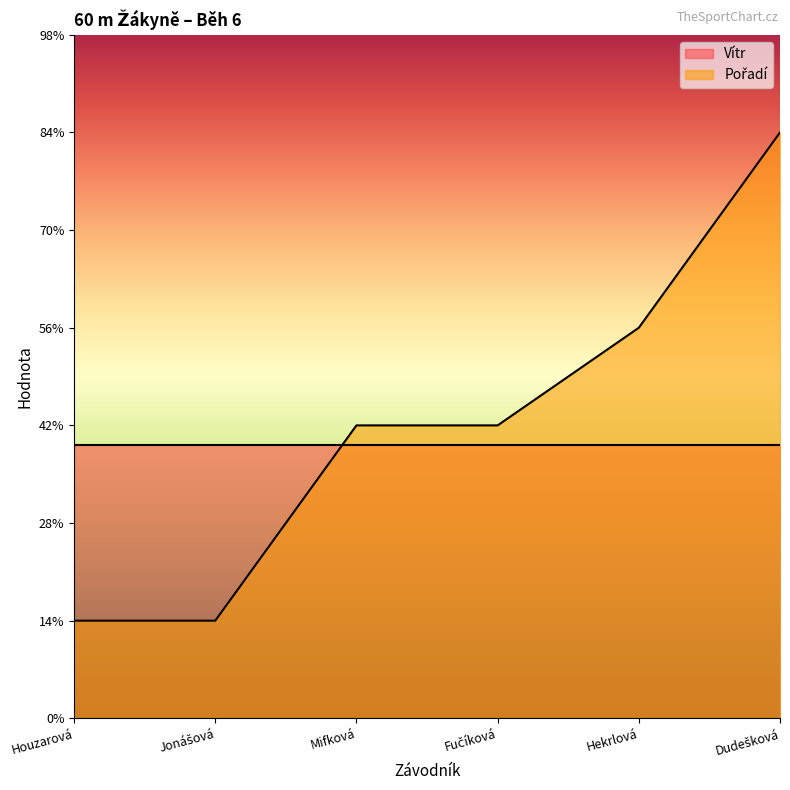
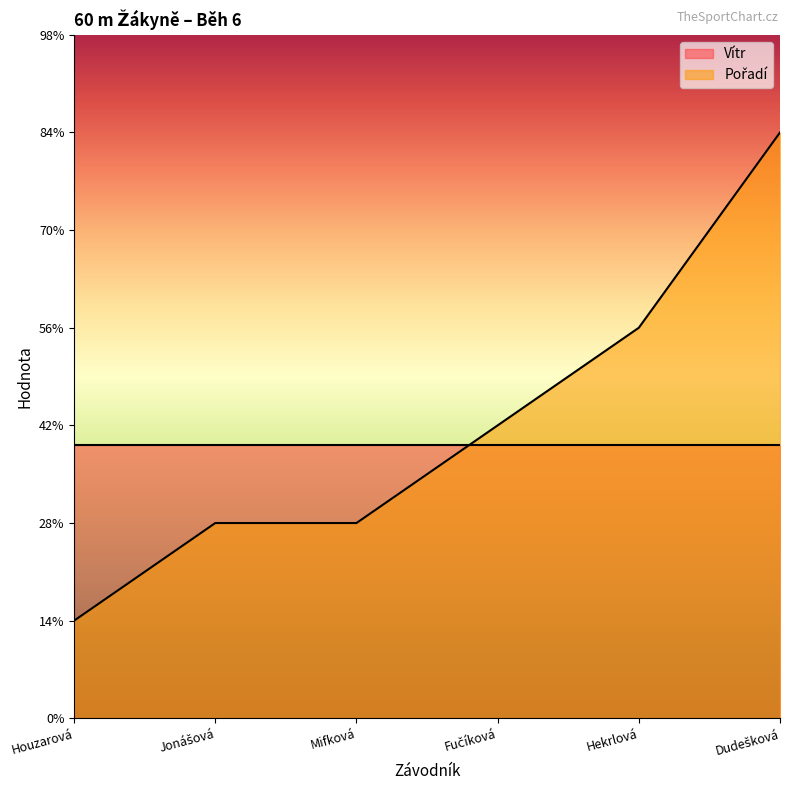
Pořadí, Jonášová: 14% -> 28%
Pořadí, Mifková: 42% -> 28%
